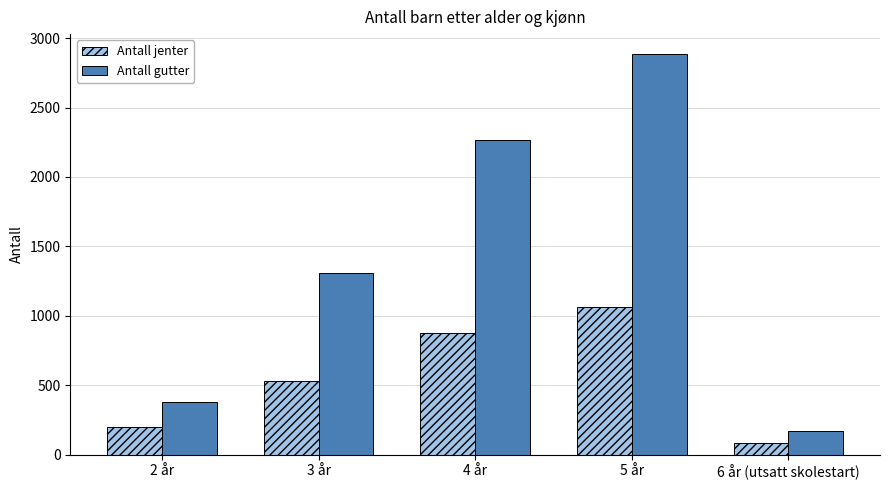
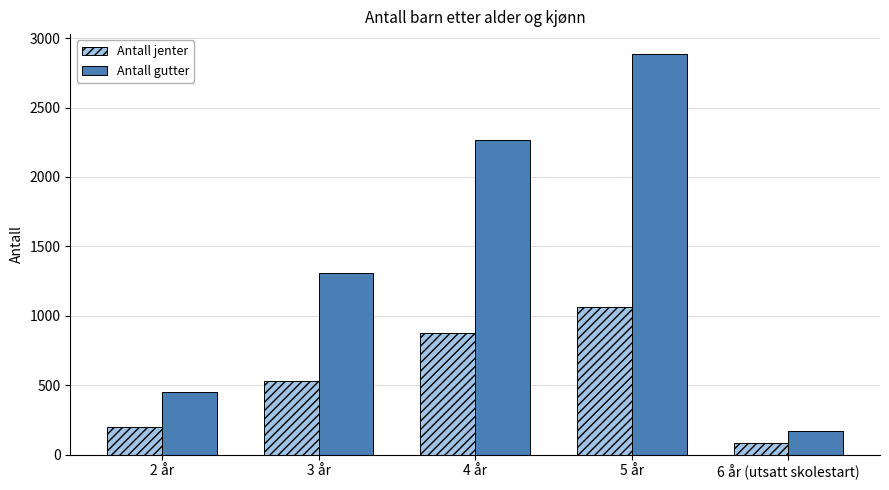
Antall gutter, 2 år: 380 -> 450
